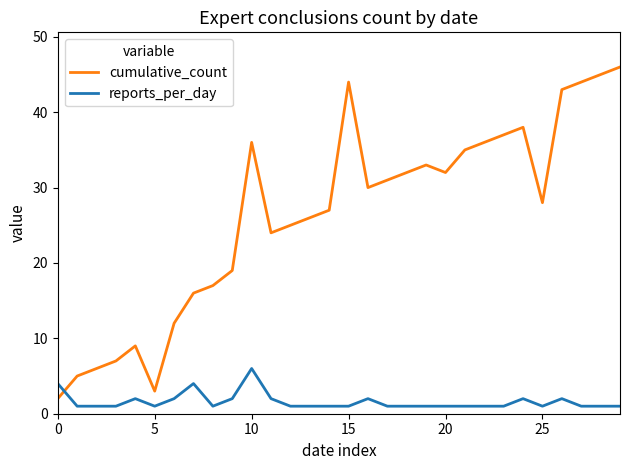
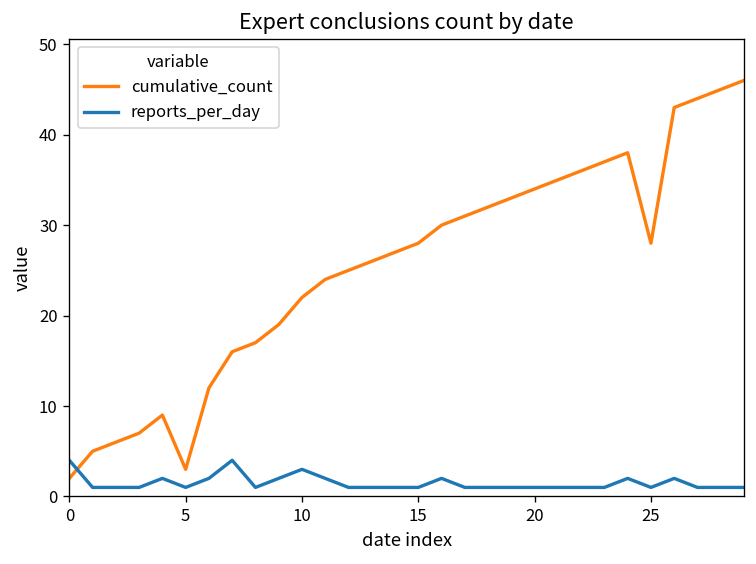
cumulative_count, 10: 36 -> 22
reports_per_day, 10: 6 -> 3
cumulative_count, 15: 44 -> 28
cumulative_count, 20: 32 -> 34
